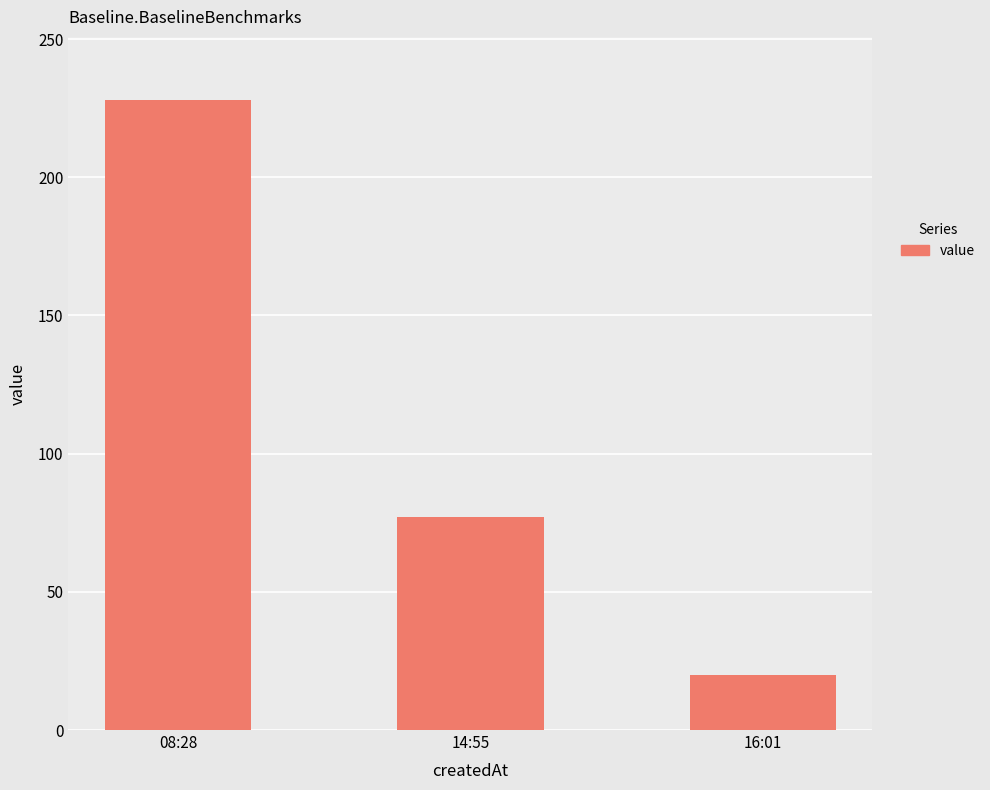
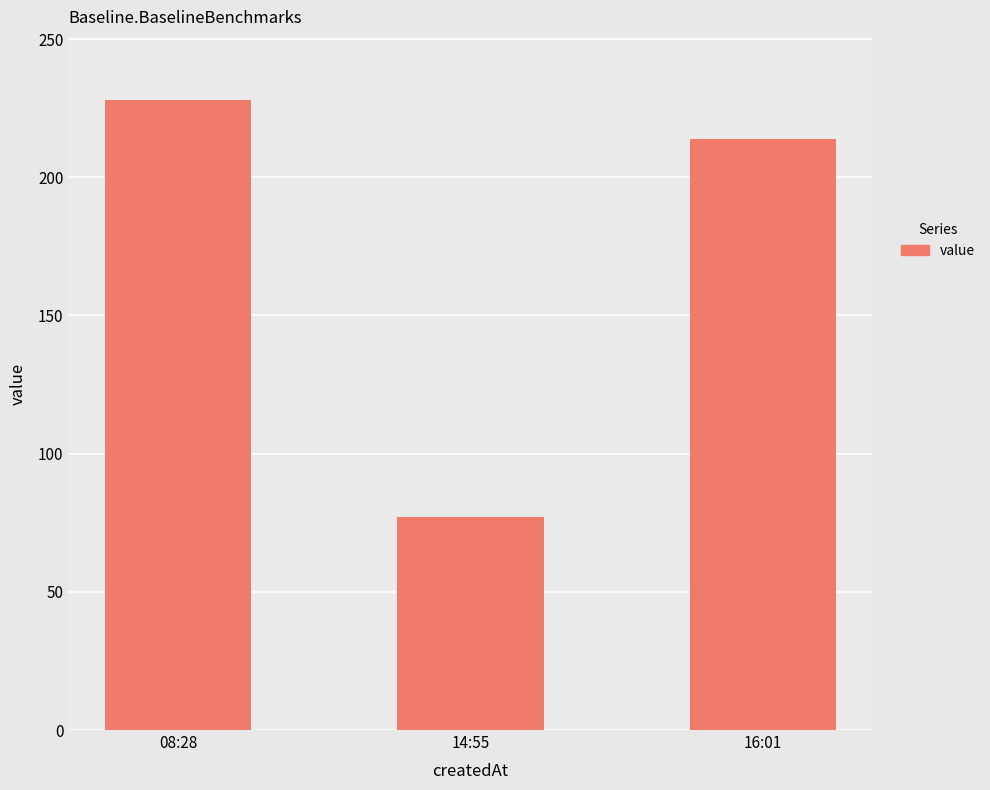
16:01: 20 -> 214
